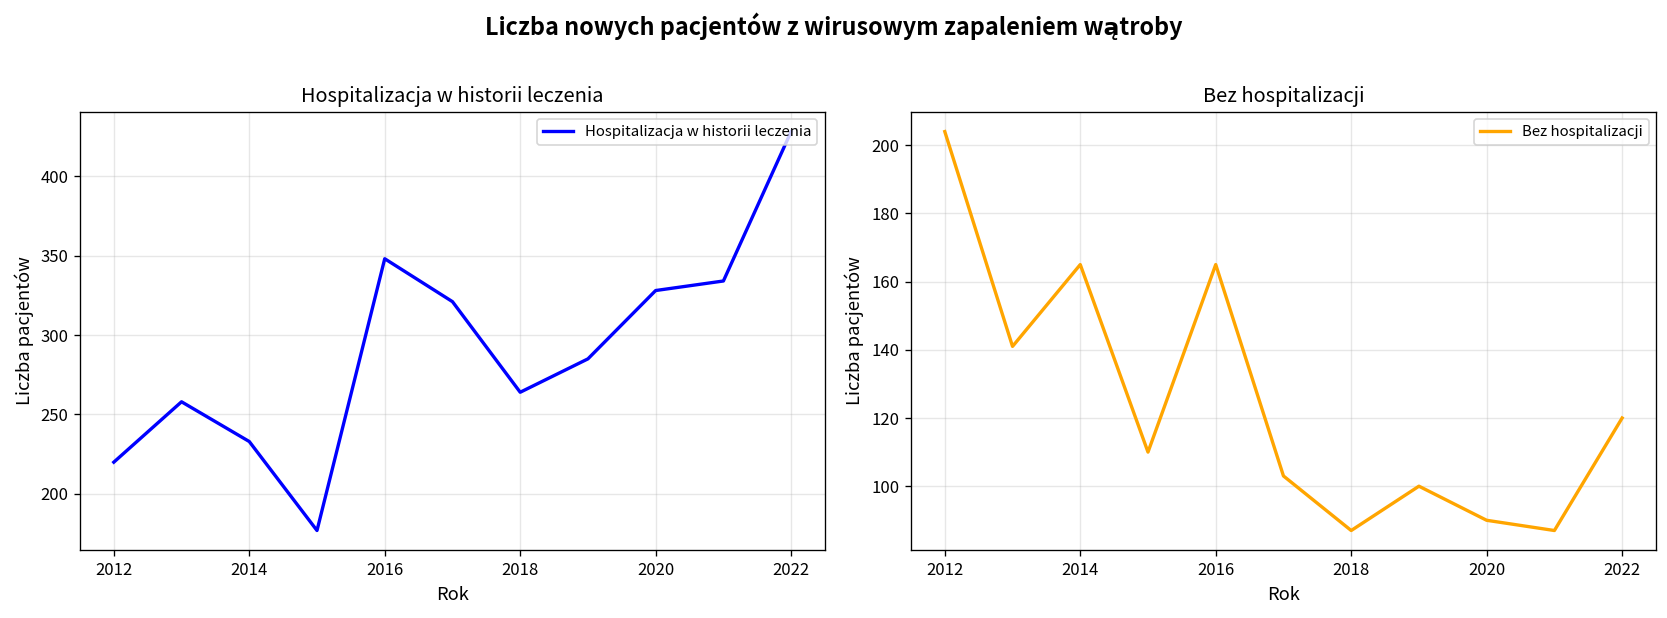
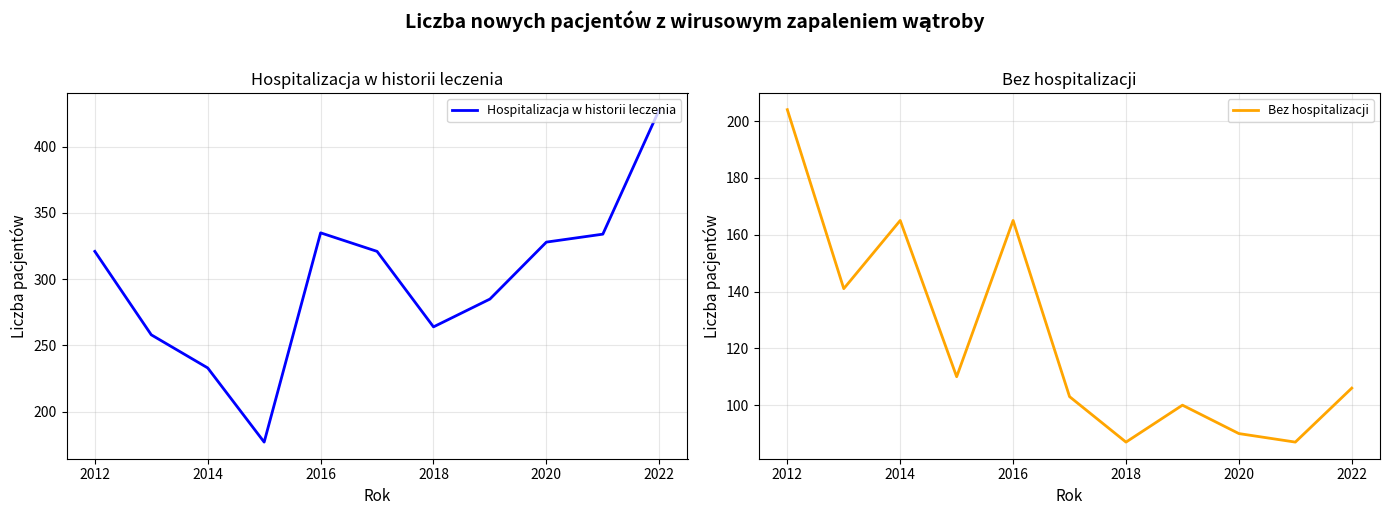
Hospitalizacja w historii leczenia, 2012: 220 -> 321
Hospitalizacja w historii leczenia, 2016: 348 -> 335
Bez hospitalizacji, 2022: 120 -> 106
